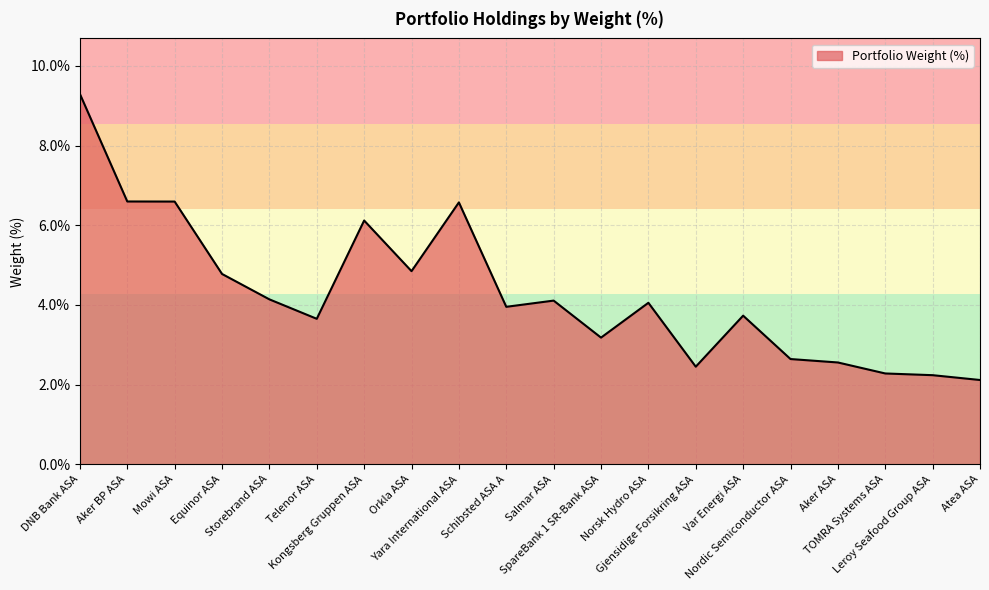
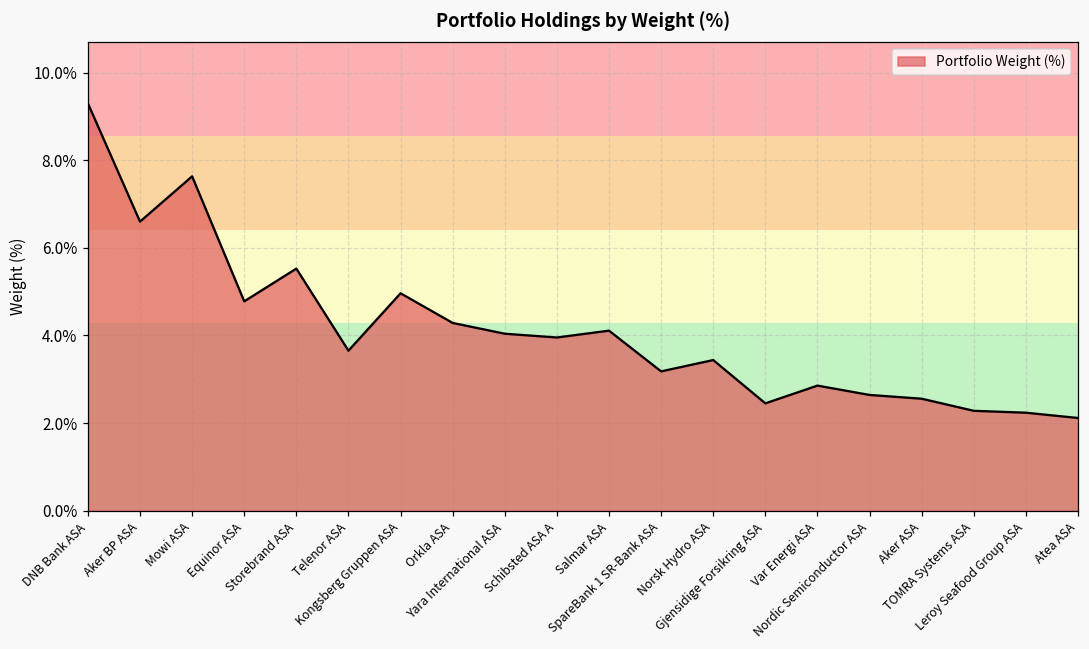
Mowi ASA: 6.6% -> 7.6%
Storebrand ASA: 4.1% -> 5.5%
Kongsberg Gruppen ASA: 6.1% -> 5.0%
Orkla ASA: 4.8% -> 4.3%
Yara International ASA: 6.6% -> 4.0%
Norsk Hydro ASA: 4.1% -> 3.4%
Var Energi ASA: 3.7% -> 2.9%
